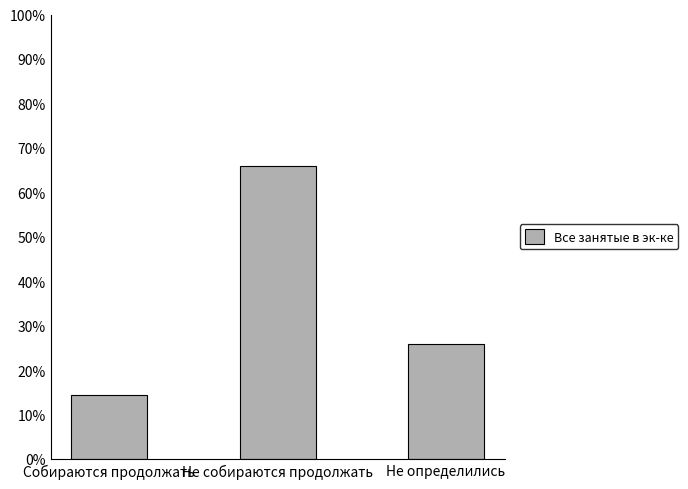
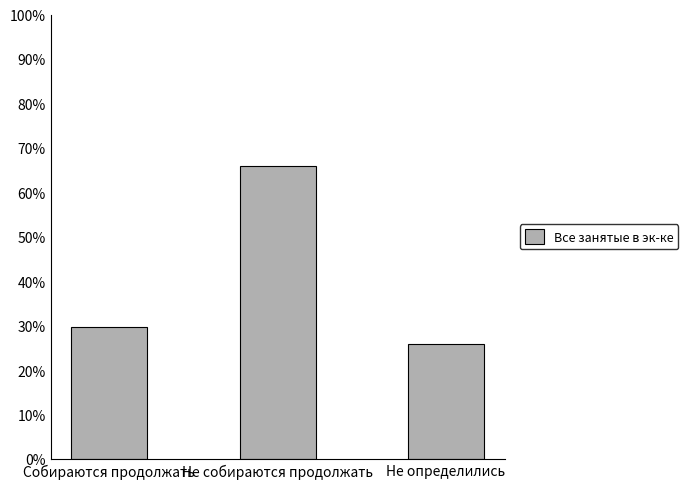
Собираются продолжать: 14% -> 30%
